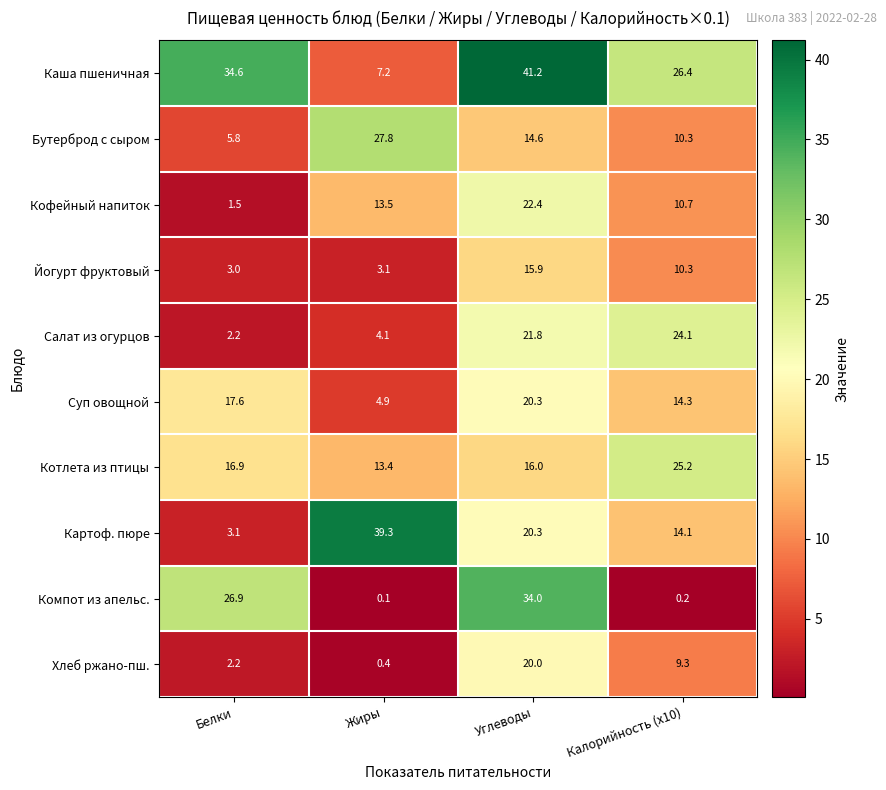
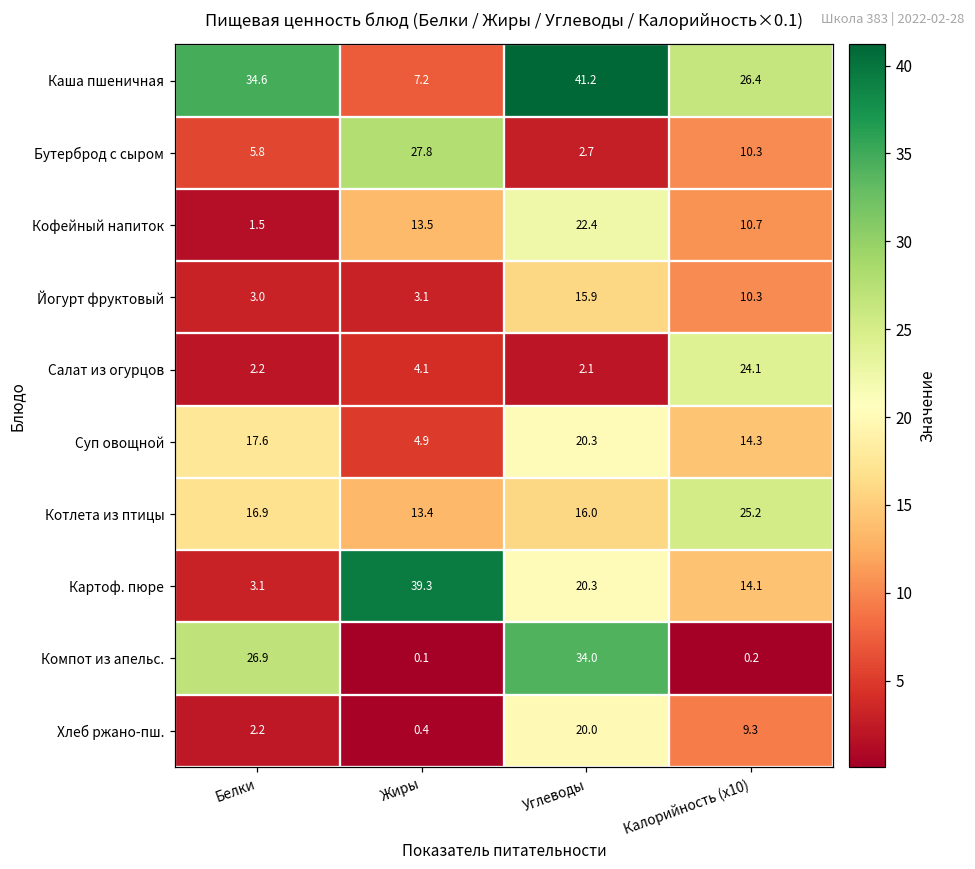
Бутерброд с сыром, Углеводы: 14.6 -> 2.7
Салат из огурцов, Углеводы: 21.8 -> 2.1
